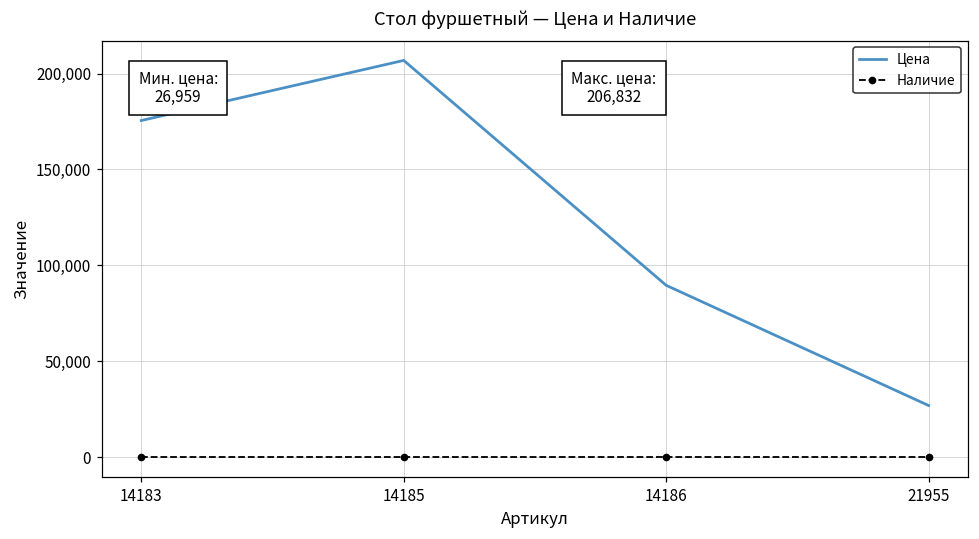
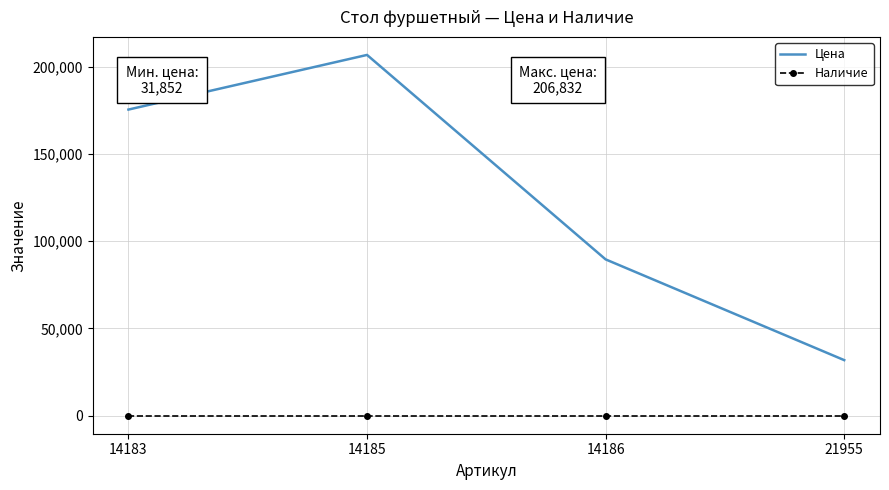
Цена, 21955: 26,959 -> 31,852
